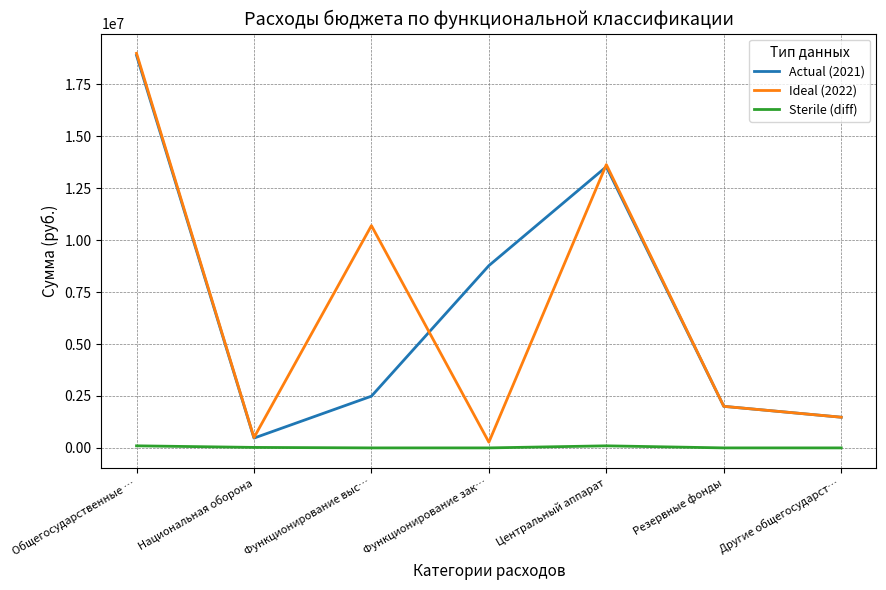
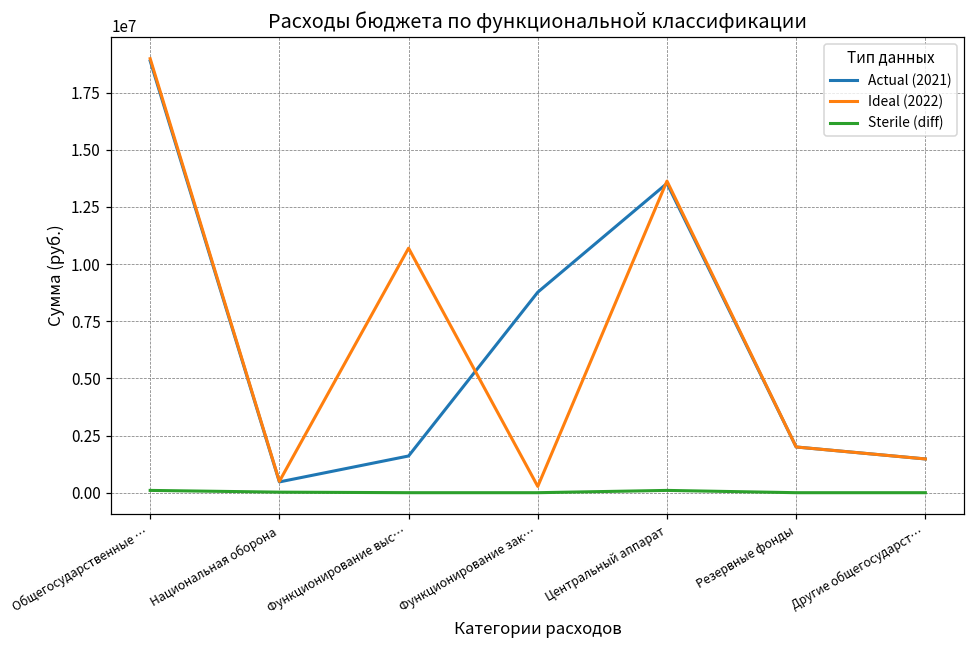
Actual (2021), Функционирование выс…: 2500000 -> 1600000
